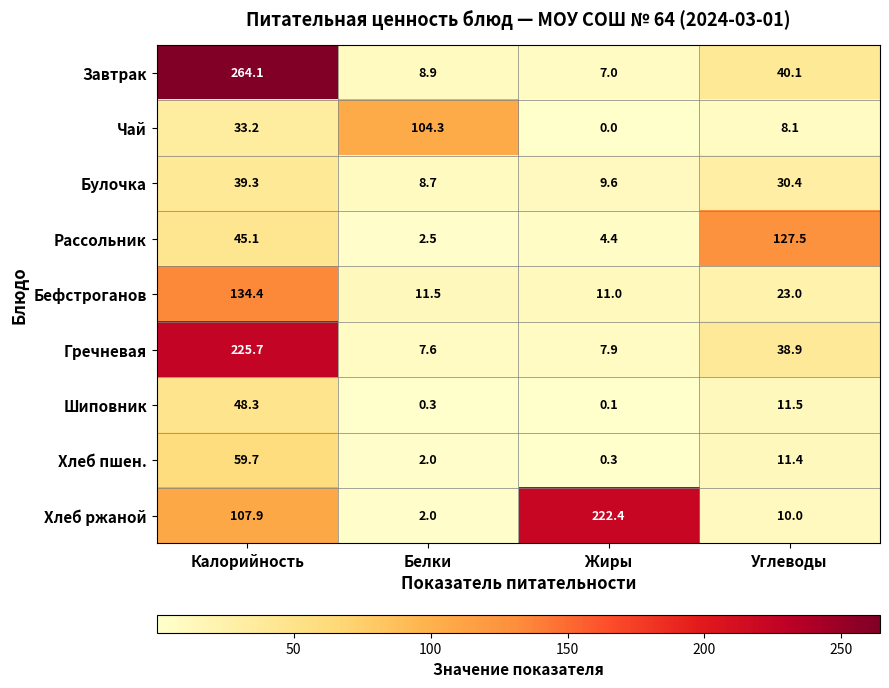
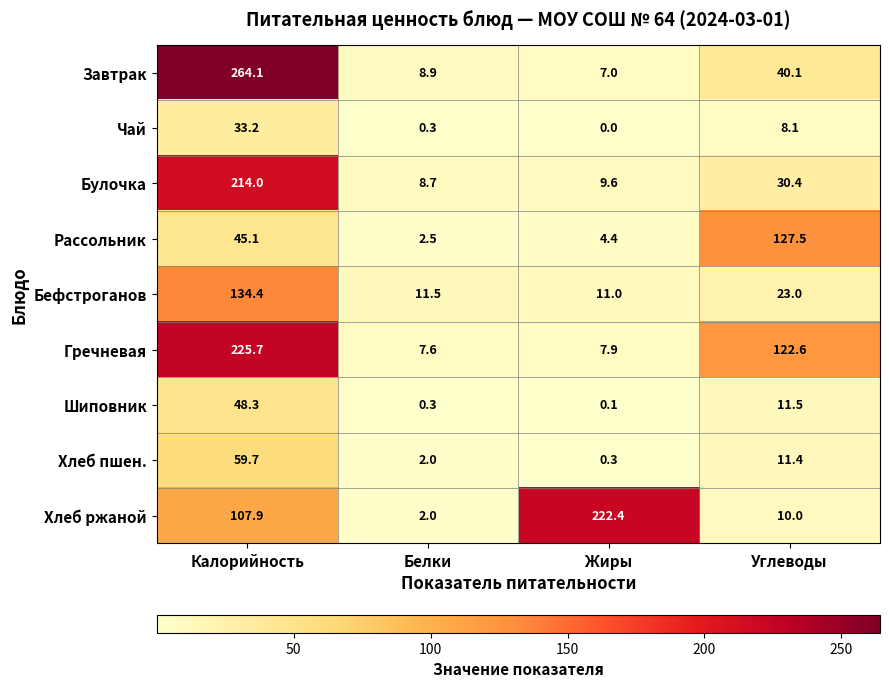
Чай, Белки: 104.3 -> 0.3
Булочка, Калорийность: 39.3 -> 214.0
Гречневая, Углеводы: 38.9 -> 122.6
